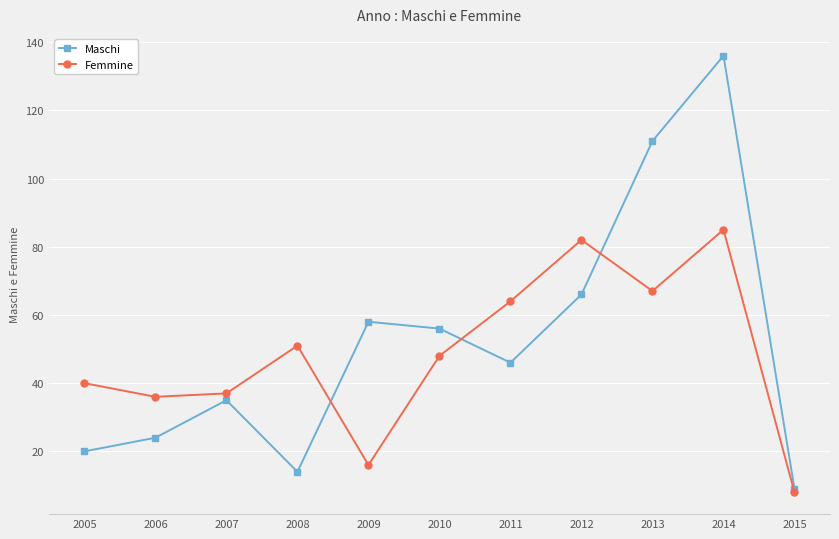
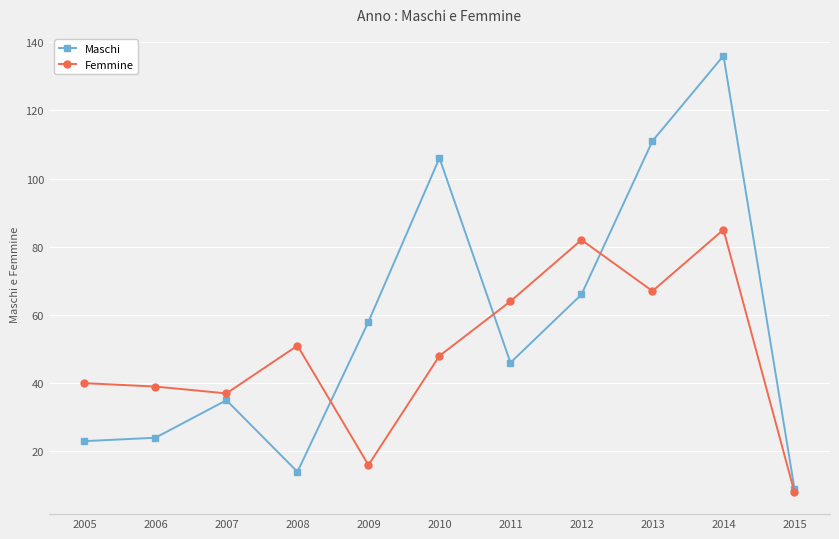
Maschi, 2005: 20 -> 23
Femmine, 2006: 36 -> 39
Maschi, 2010: 56 -> 106
